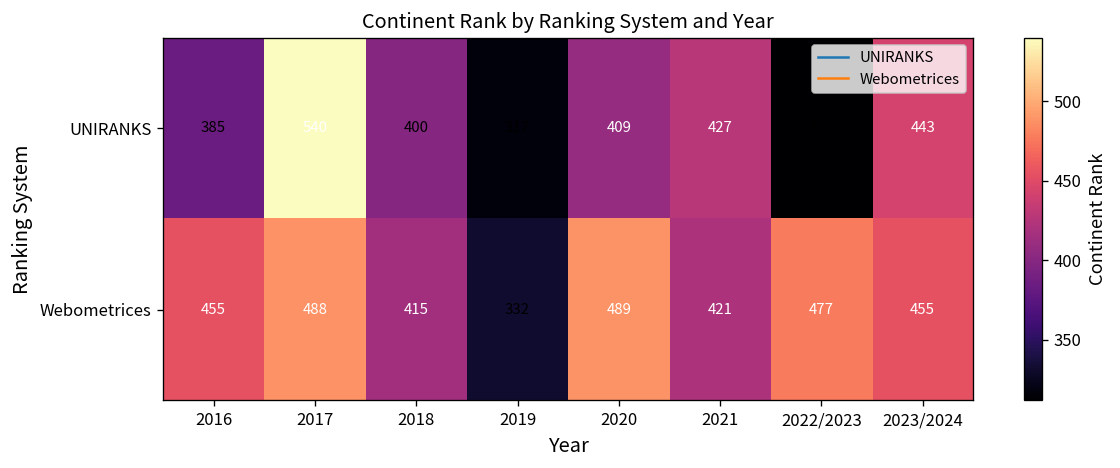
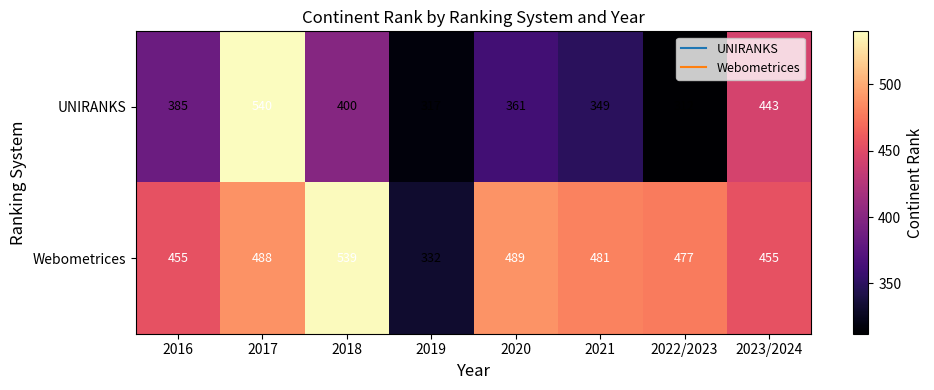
UNIRANKS, 2020: 409 -> 361
UNIRANKS, 2021: 427 -> 349
Webometrices, 2018: 415 -> 539
Webometrices, 2021: 421 -> 481
